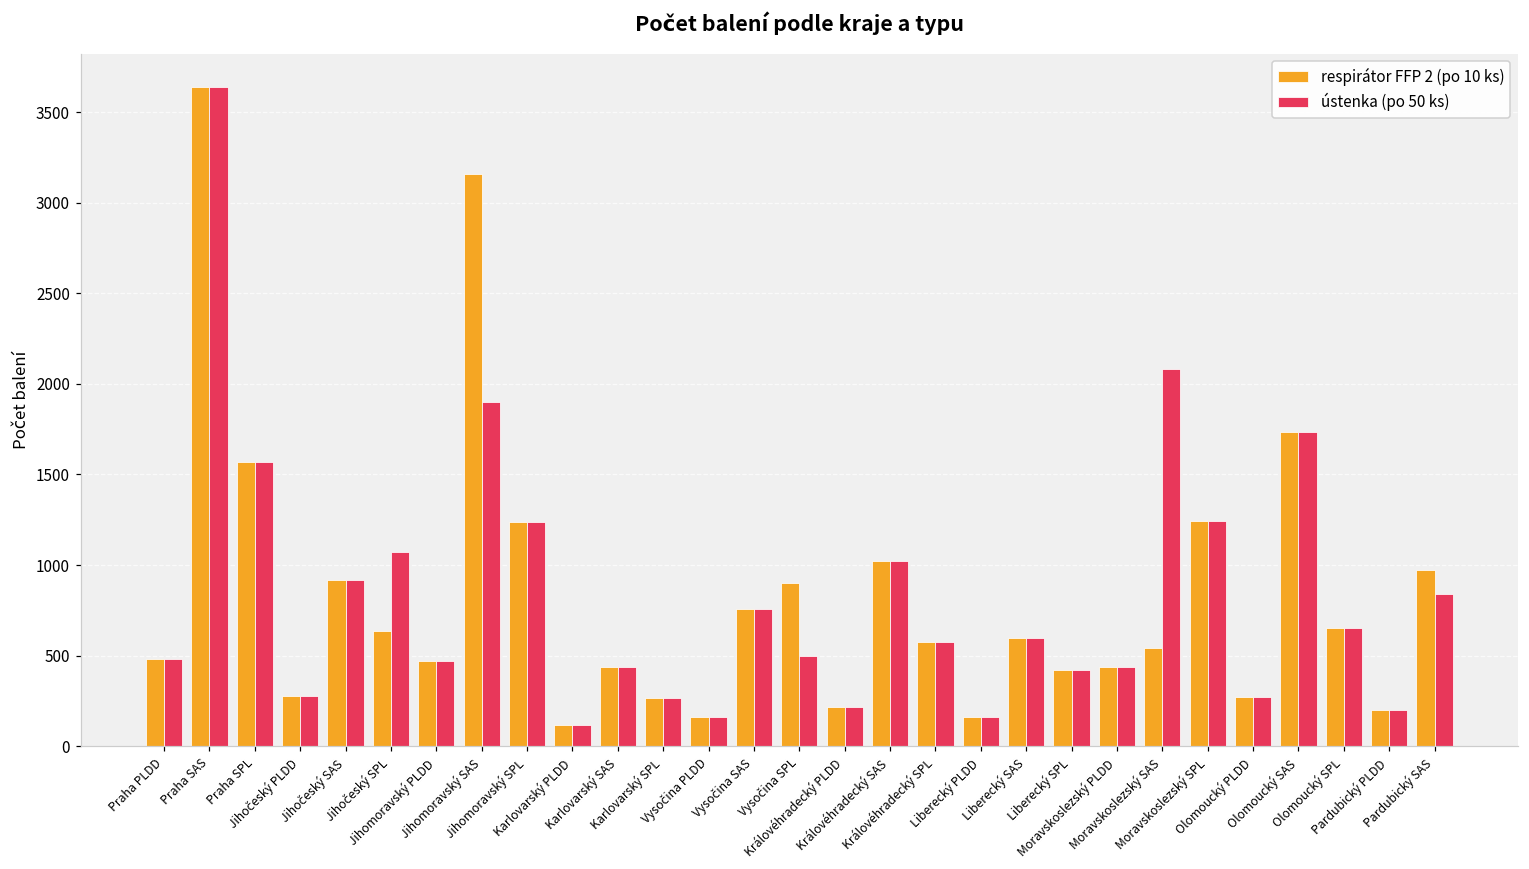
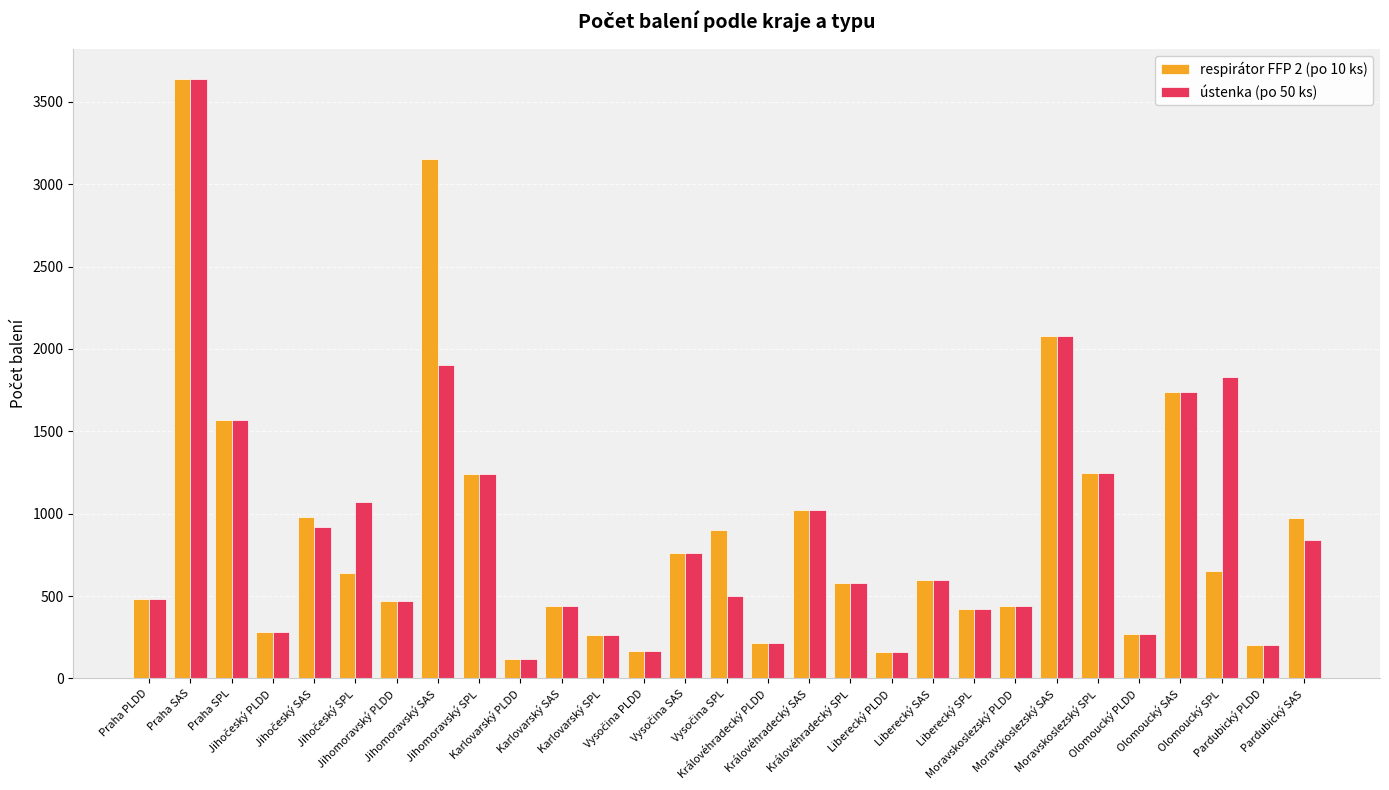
respirátor FFP 2 (po 10 ks), Jihočeský SAS: 920 -> 980
respirátor FFP 2 (po 10 ks), Moravskoslezský SAS: 540 -> 2080
ústenka (po 50 ks), Olomoucký SPL: 650 -> 1830
